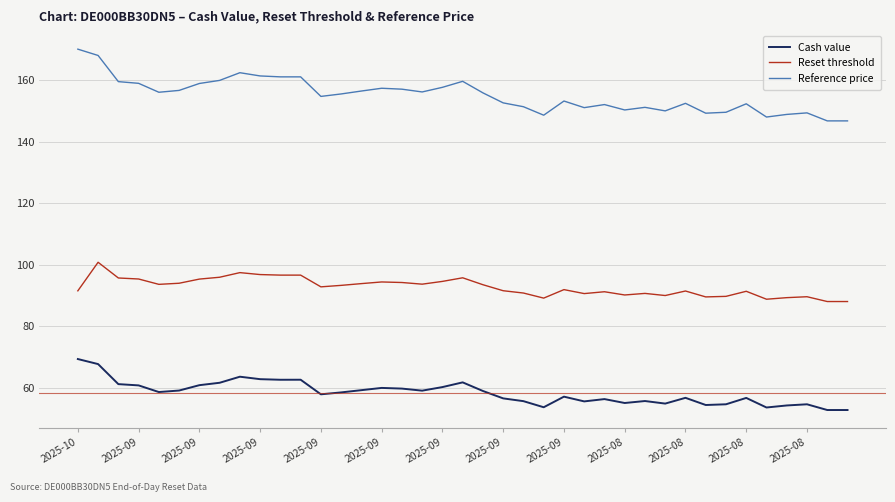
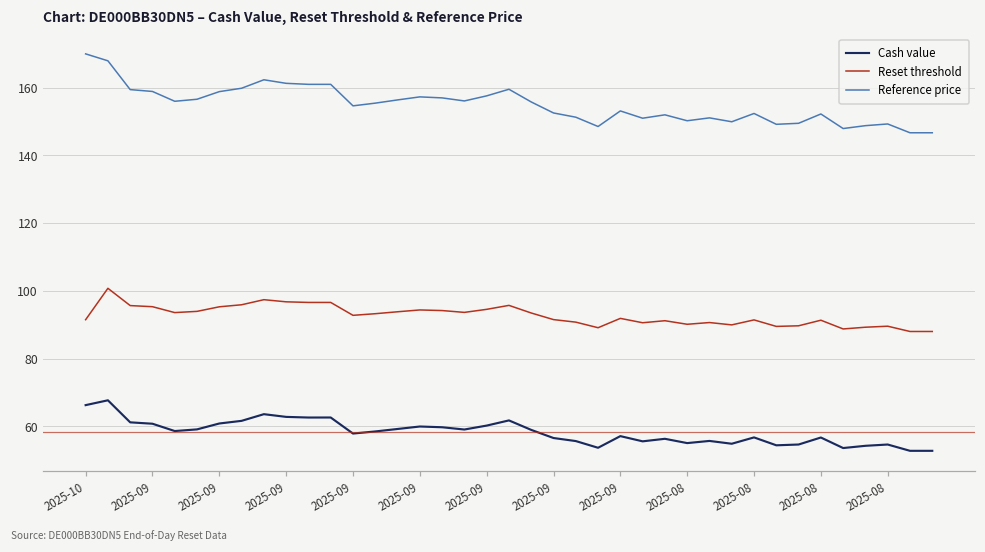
Cash value, 2025-10: 69 -> 66
